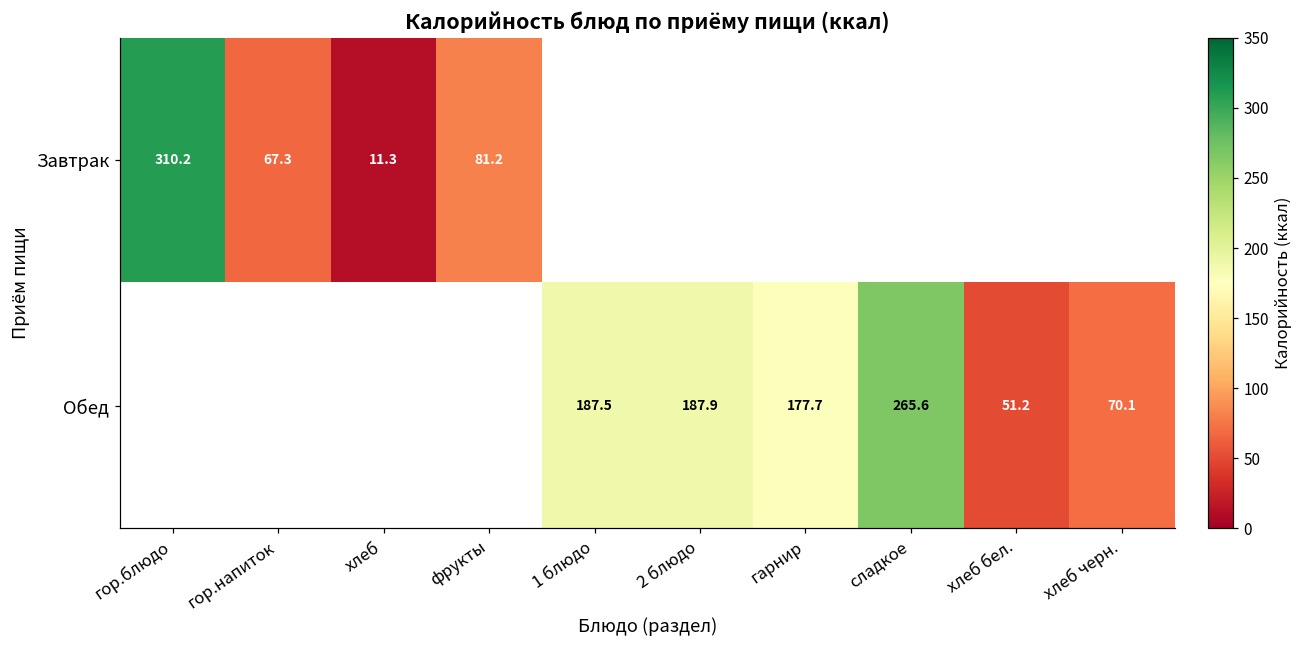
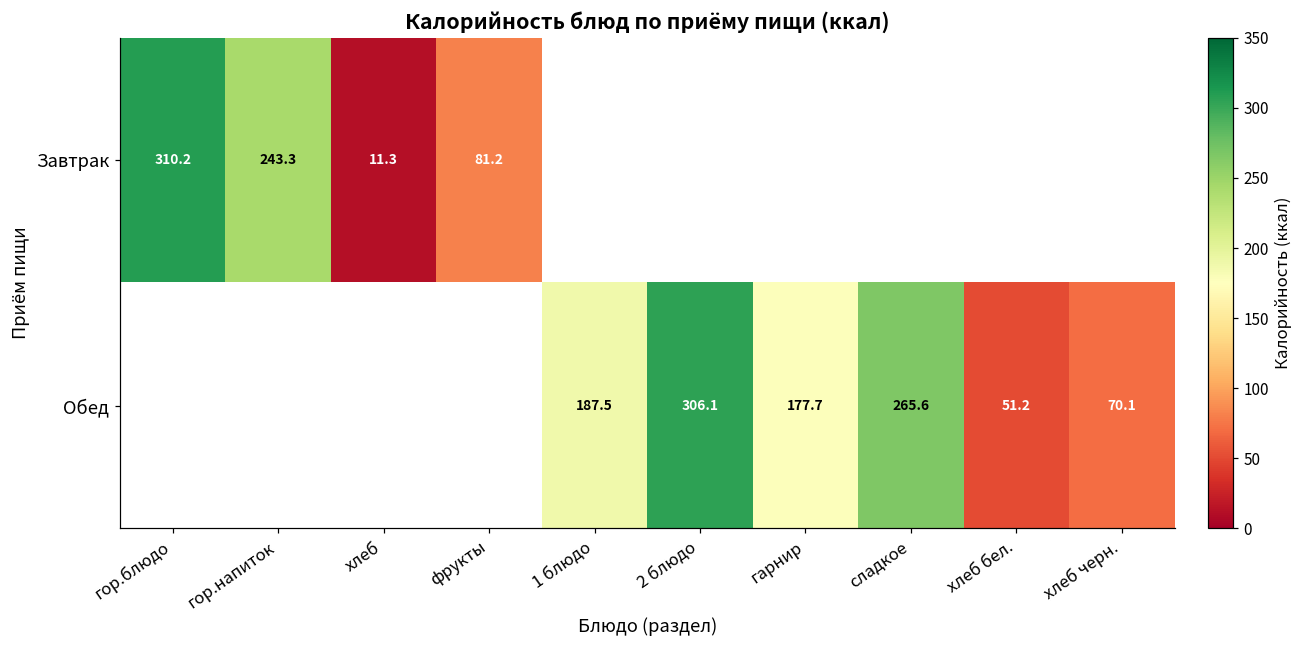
Завтрак, гор.напиток: 67.3 -> 243.3
Обед, 2 блюдо: 187.9 -> 306.1
